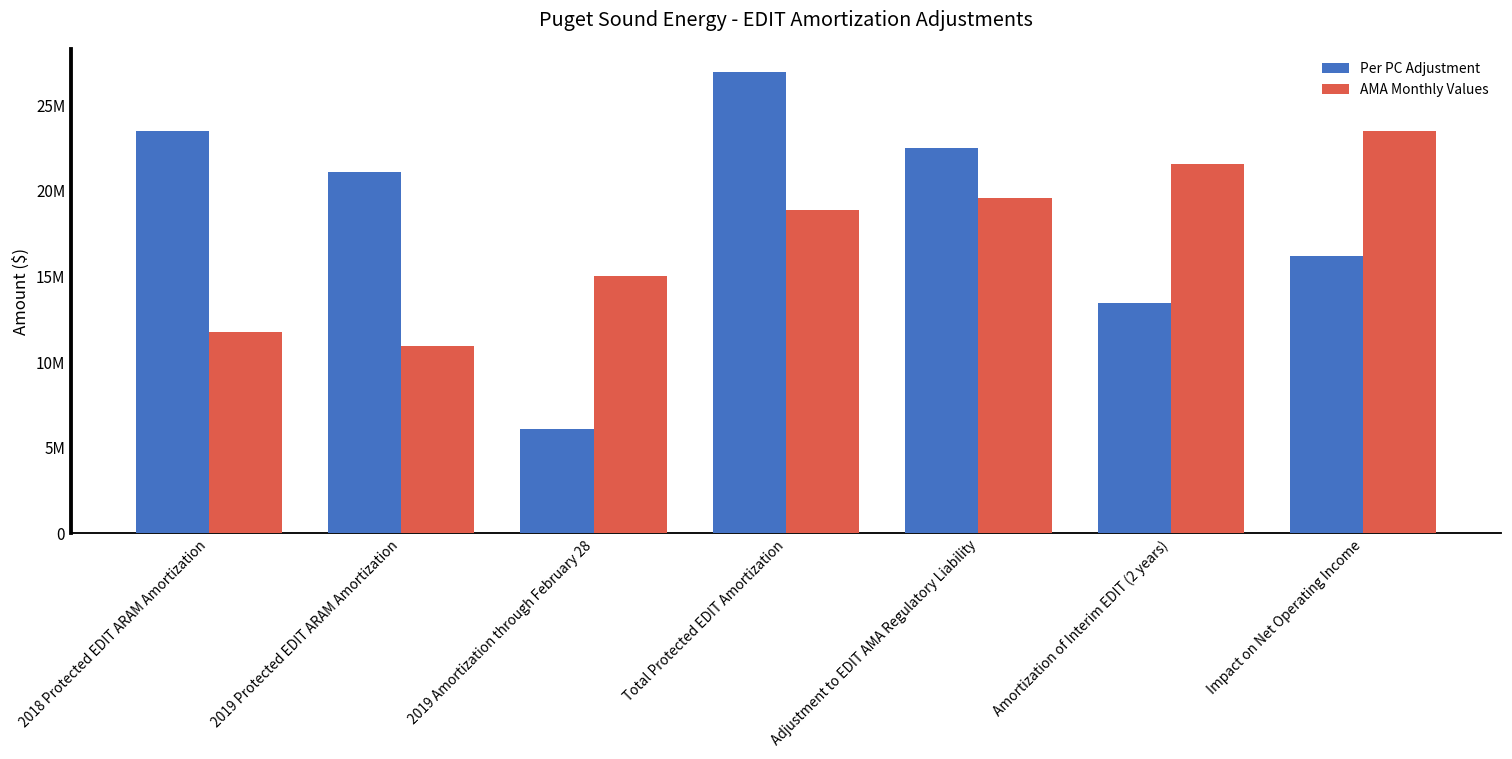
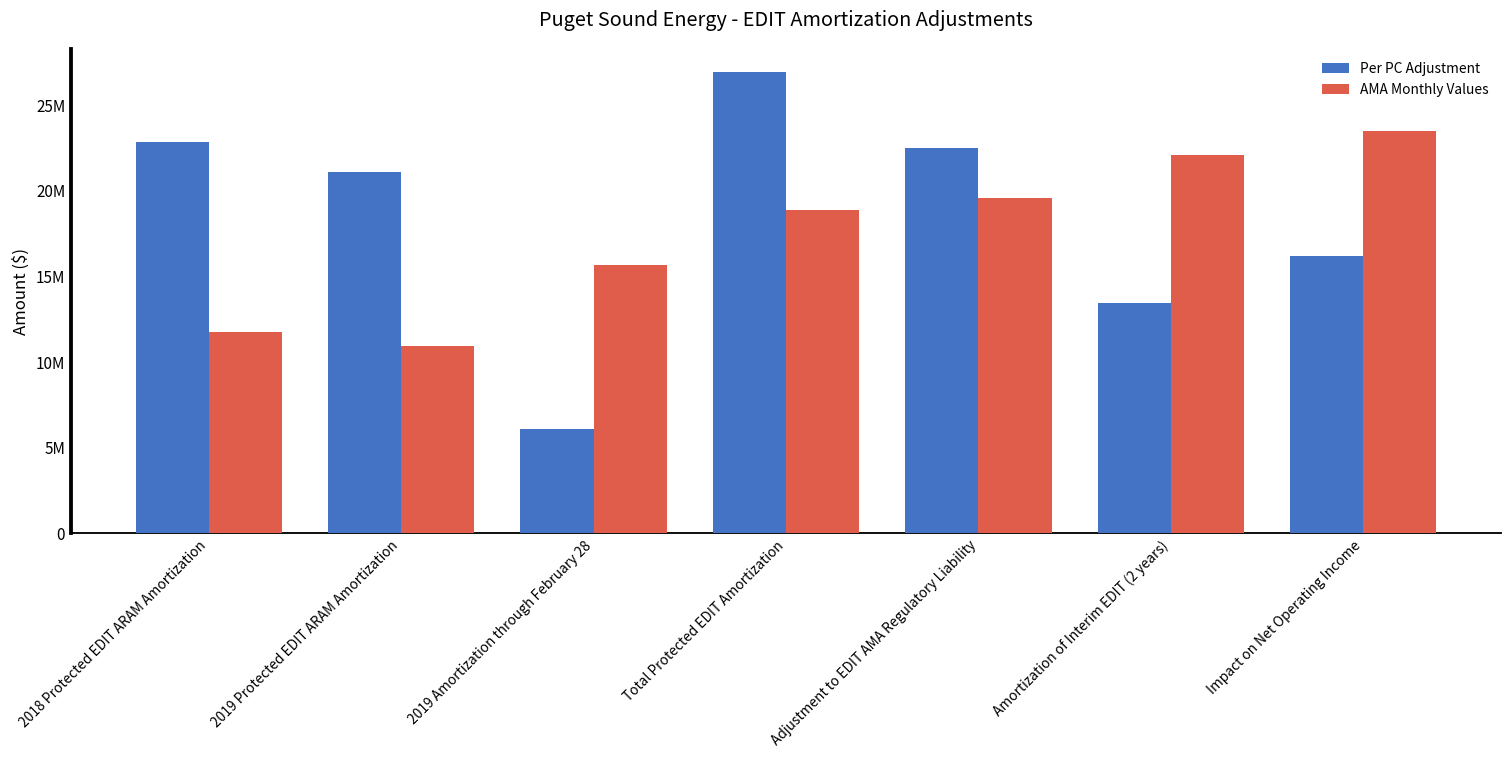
Per PC Adjustment, 2018 Protected EDIT ARAM Amortization: 23500000 -> 22800000
AMA Monthly Values, 2019 Amortization through February 28: 15000000 -> 15700000
AMA Monthly Values, Amortization of Interim EDIT (2 years): 21600000 -> 22100000
